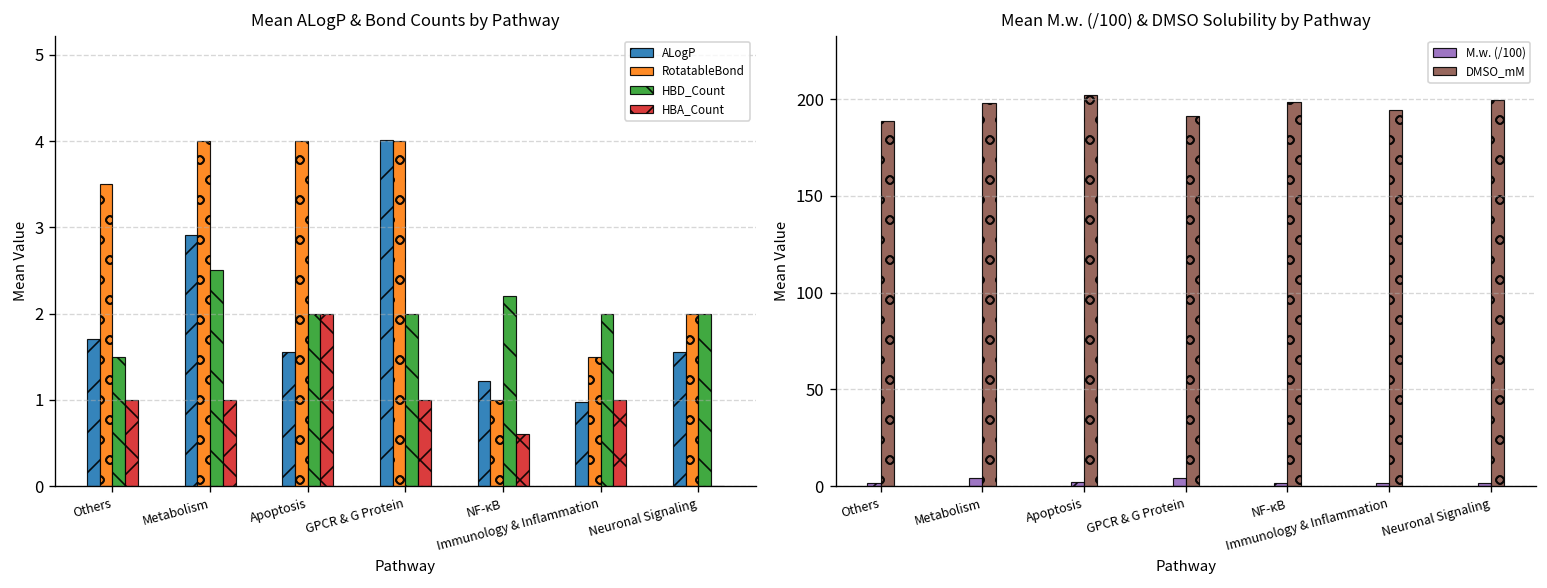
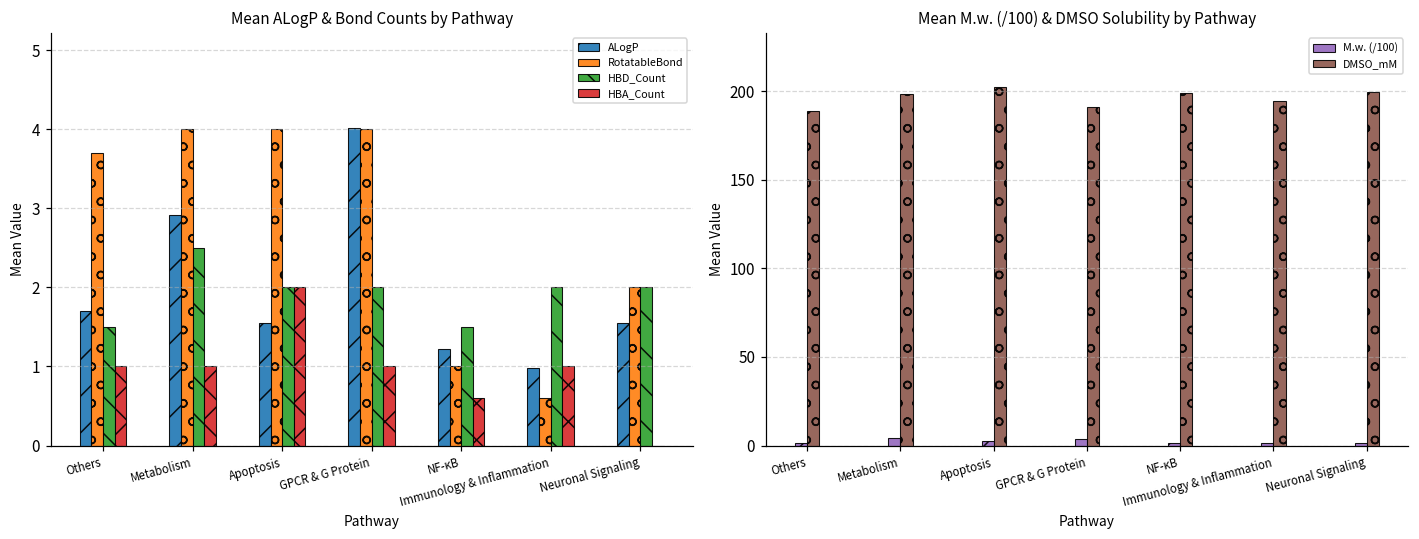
Mean ALogP & Bond Counts by Pathway, RotatableBond, Others: 3.5 -> 3.7
Mean ALogP & Bond Counts by Pathway, HBD_Count, NF-κB: 2.2 -> 1.5
Mean ALogP & Bond Counts by Pathway, RotatableBond, Immunology & Inflammation: 1.5 -> 0.6
